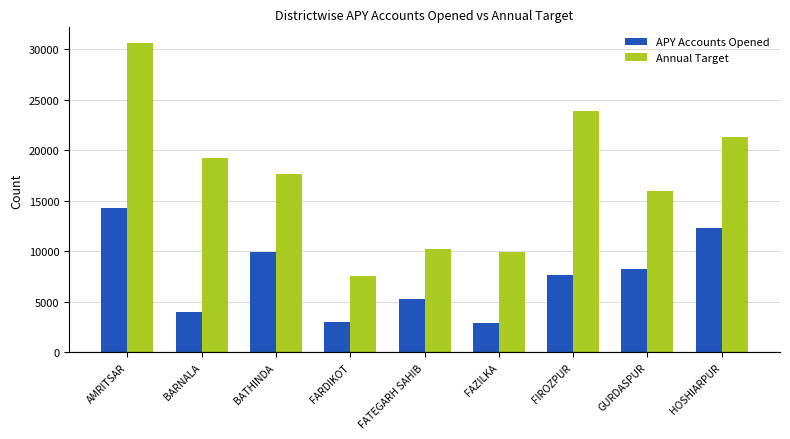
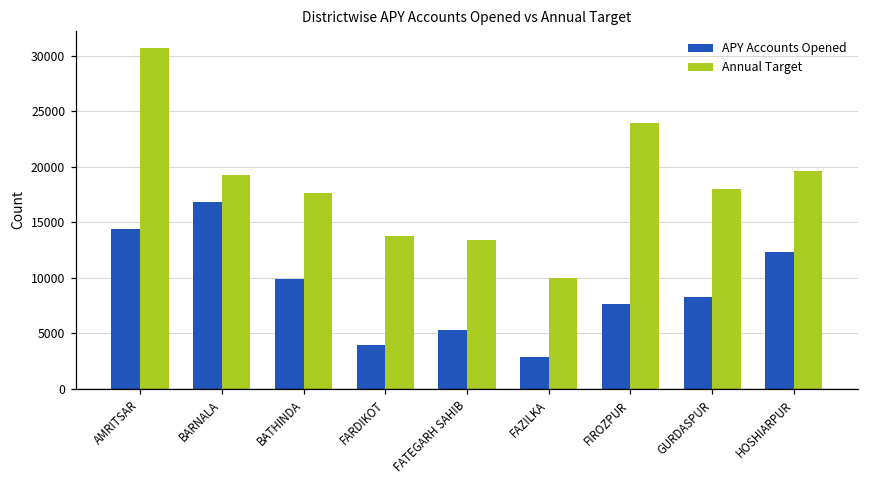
APY Accounts Opened, BARNALA: 4000 -> 16800
APY Accounts Opened, FARDIKOT: 3000 -> 4000
Annual Target, FARDIKOT: 7600 -> 13800
Annual Target, FATEGARH SAHIB: 10200 -> 13400
Annual Target, GURDASPUR: 16000 -> 18000
Annual Target, HOSHIARPUR: 21300 -> 19600
